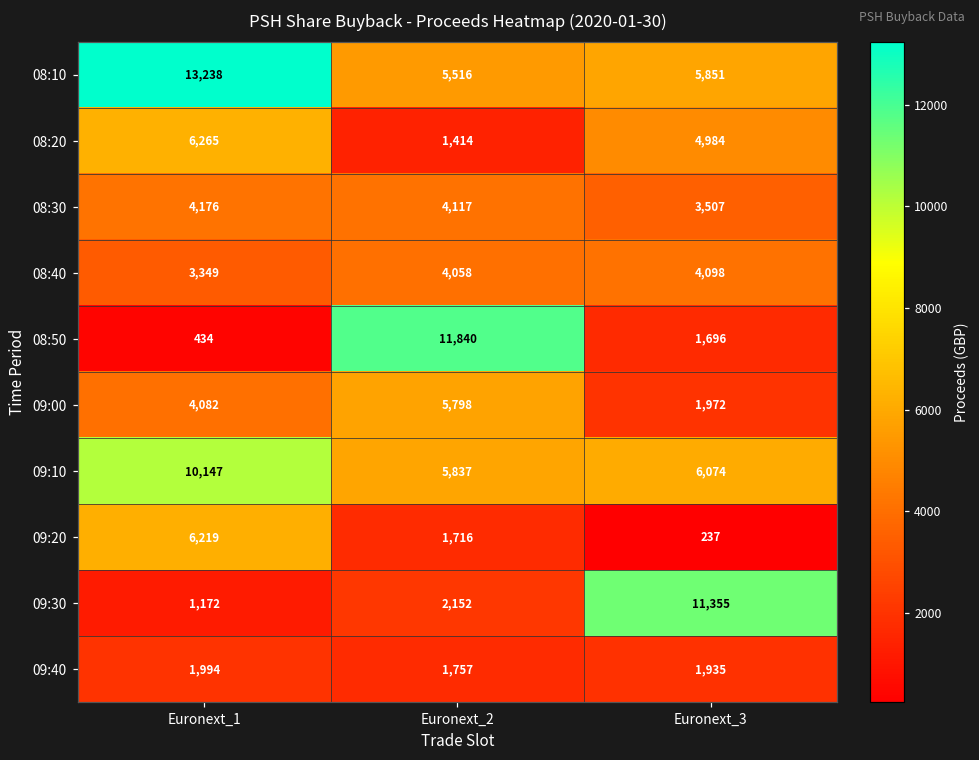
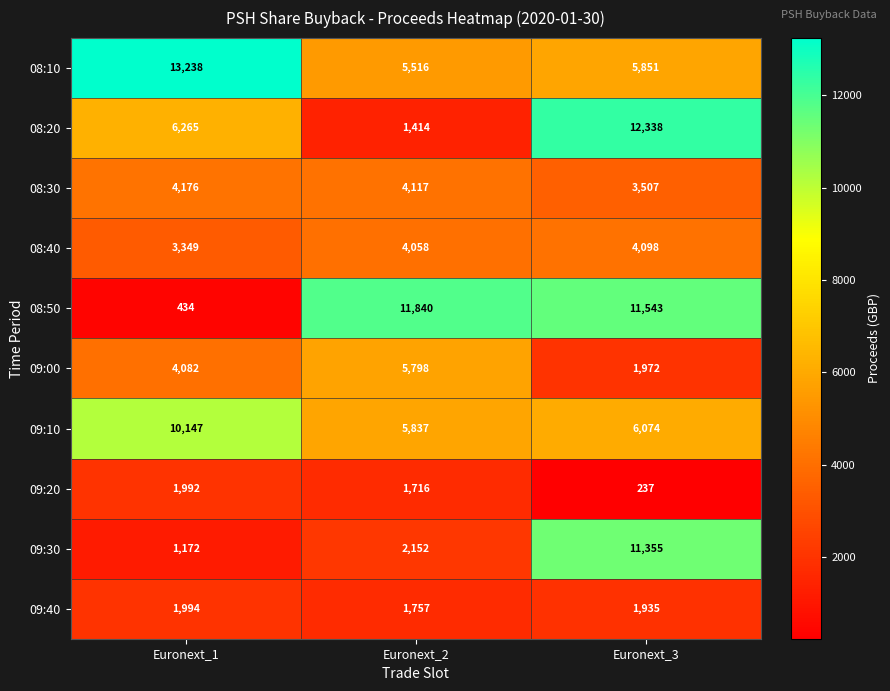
08:20, Euronext_3: 4,984 -> 12,338
08:50, Euronext_3: 1,696 -> 11,543
09:20, Euronext_1: 6,219 -> 1,992
